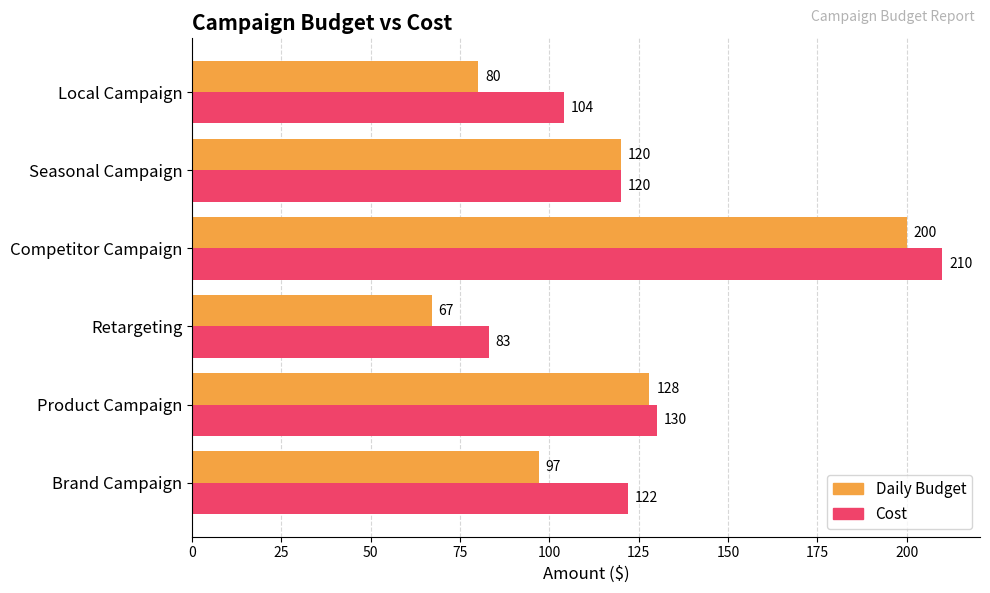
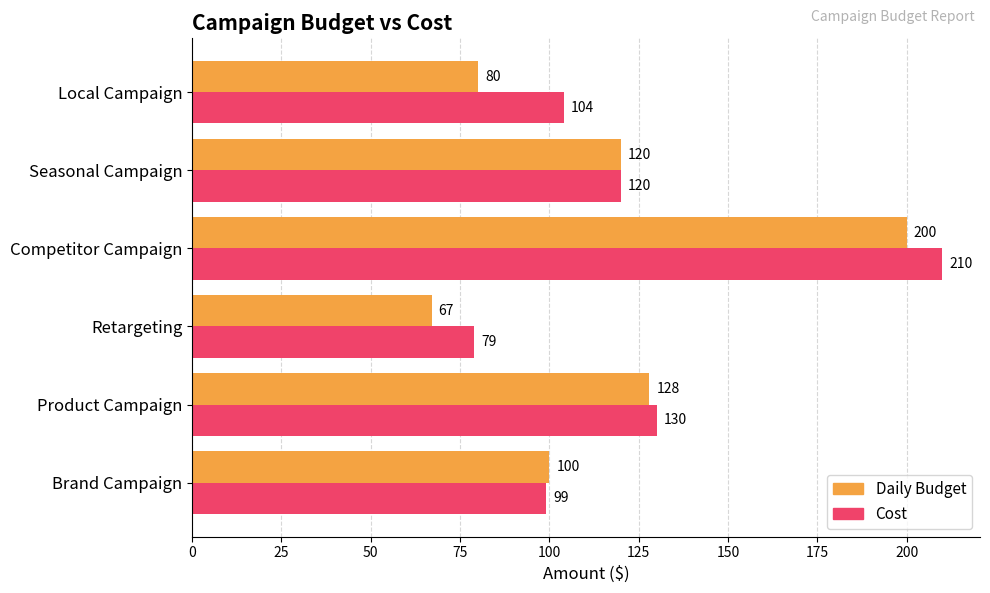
Cost, Retargeting: 83 -> 79
Daily Budget, Brand Campaign: 97 -> 100
Cost, Brand Campaign: 122 -> 99
